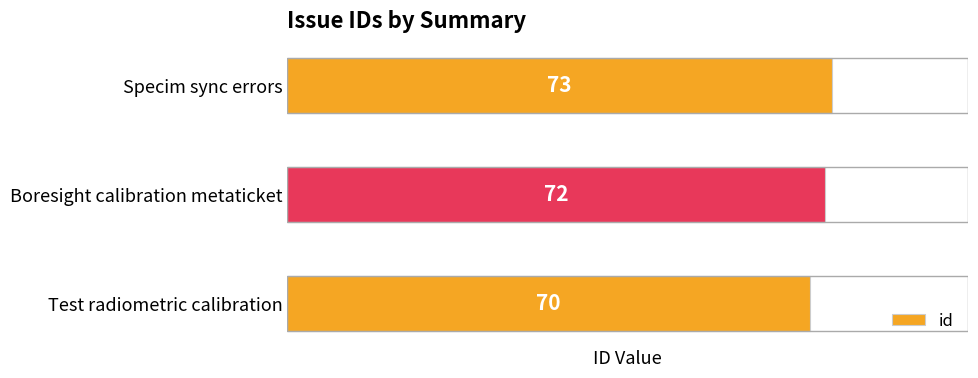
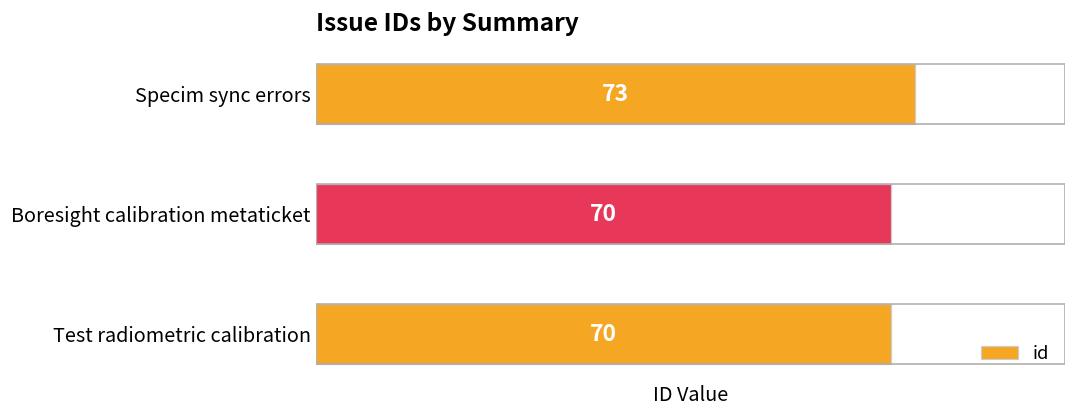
id, Boresight calibration metaticket: 72 -> 70
